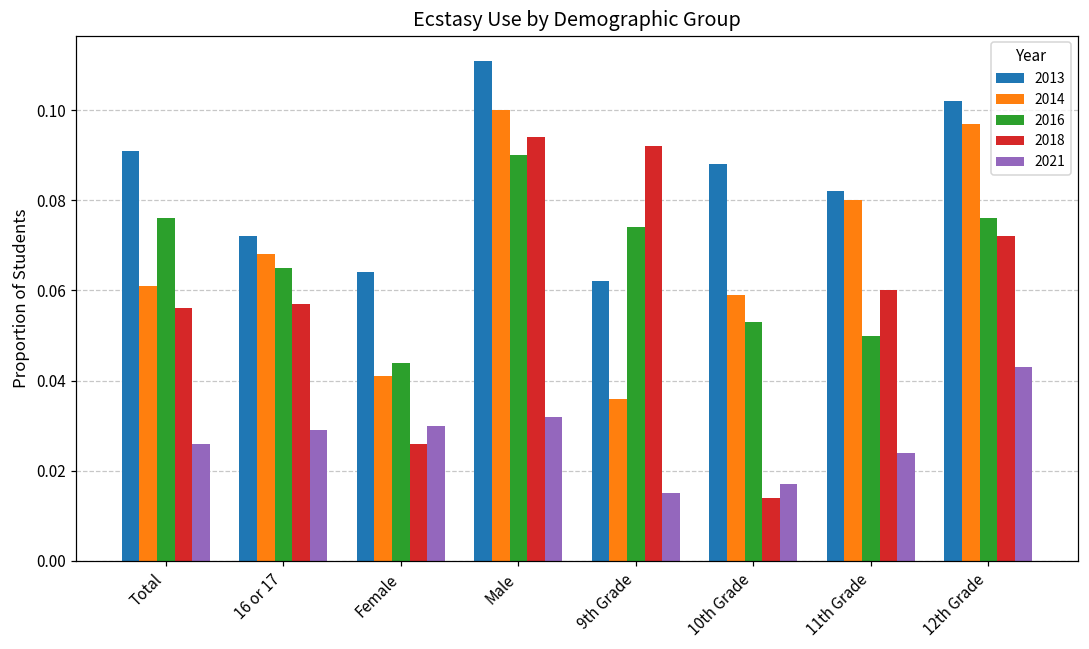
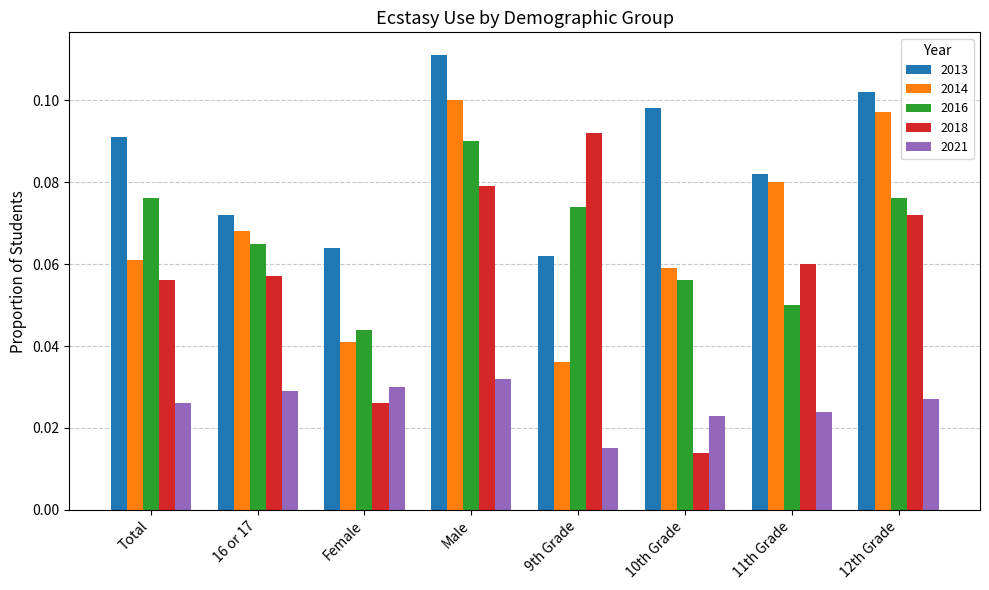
2018, Male: 0.094 -> 0.079
2013, 10th Grade: 0.088 -> 0.098
2016, 10th Grade: 0.053 -> 0.056
2021, 10th Grade: 0.017 -> 0.023
2021, 12th Grade: 0.043 -> 0.027
